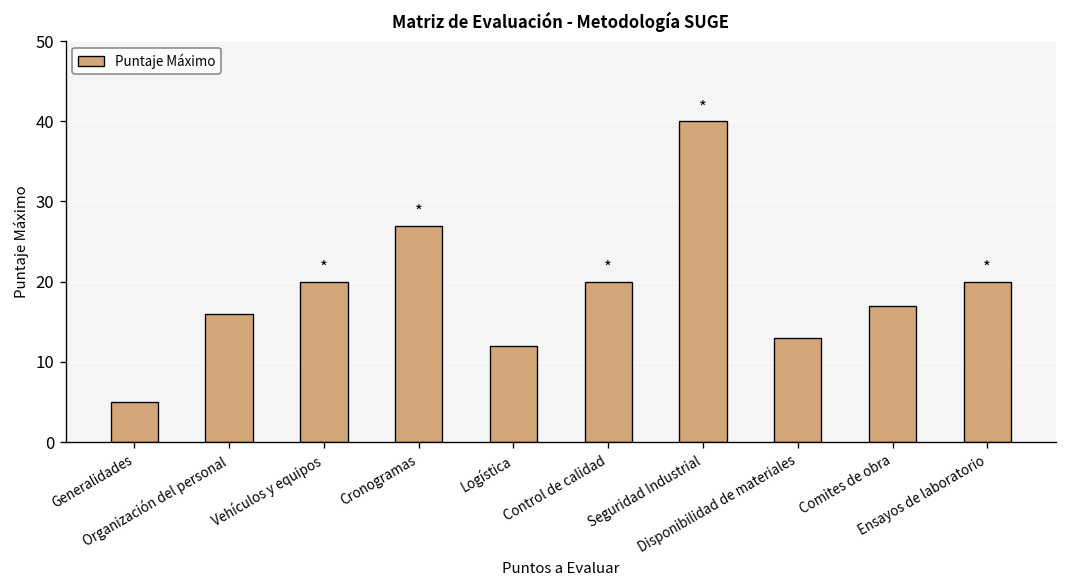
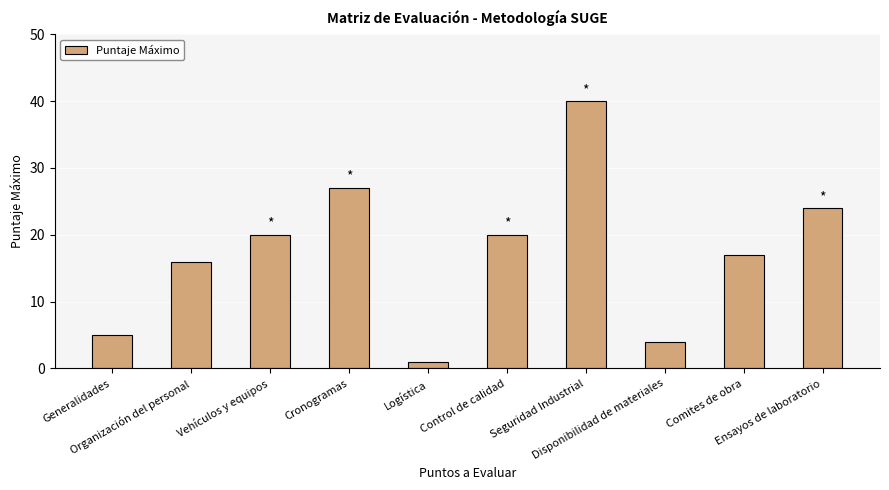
Logística: 12 -> 1
Disponibilidad de materiales: 13 -> 4
Ensayos de laboratorio: 20 -> 24
